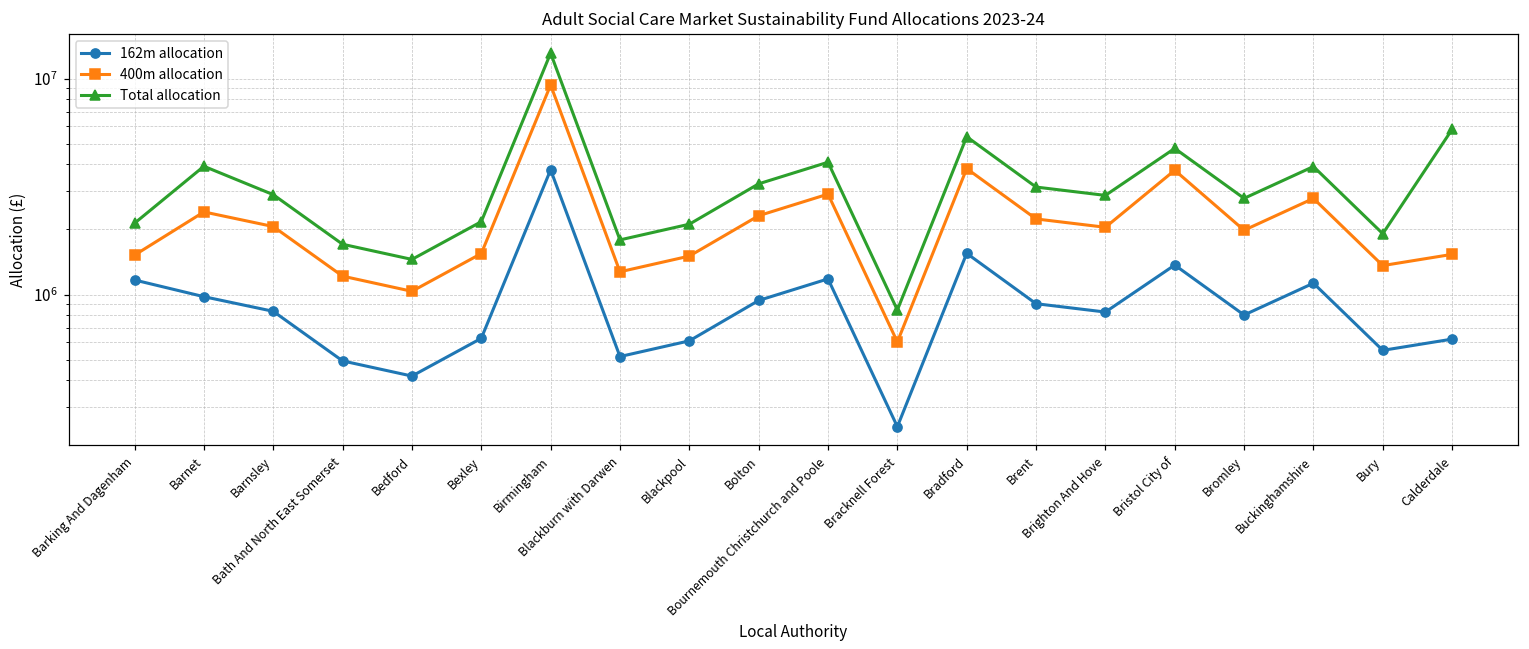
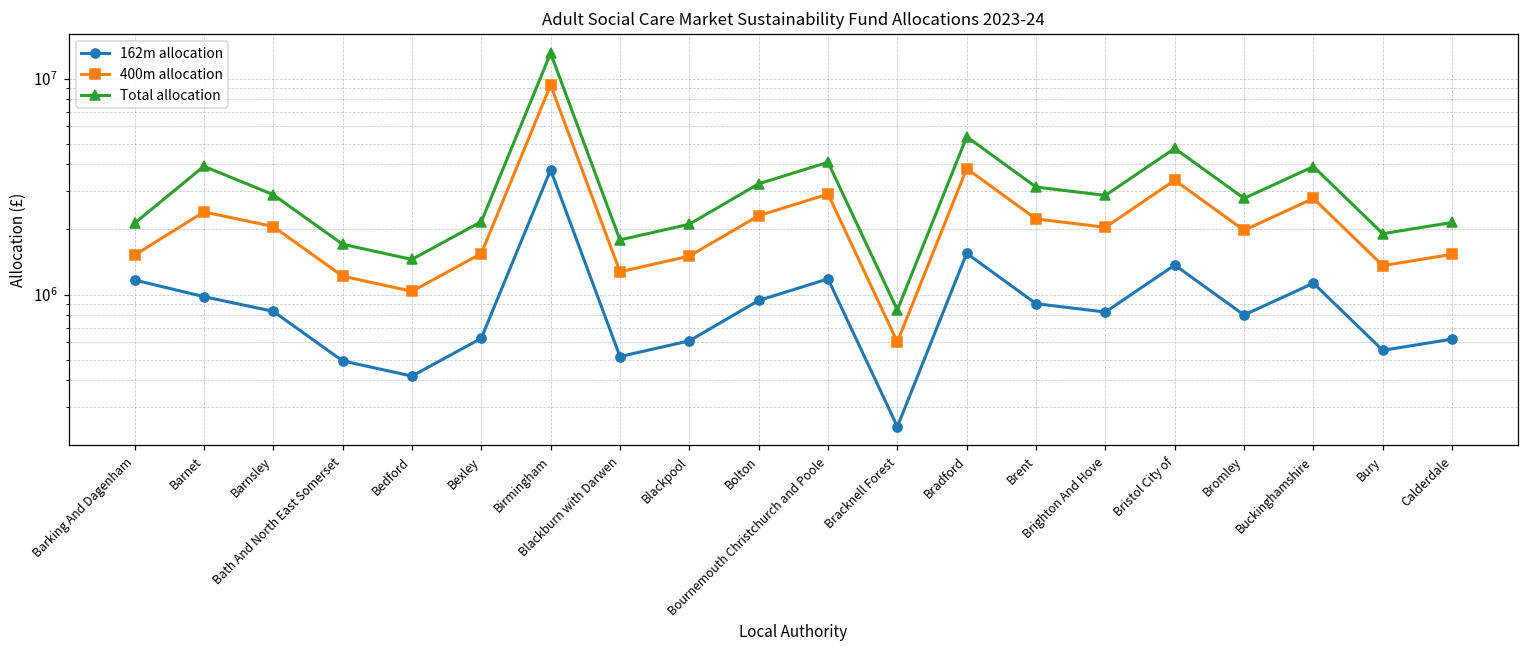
400m allocation, Bristol City of: 3800000 -> 3400000
Total allocation, Calderdale: 5800000 -> 2200000
